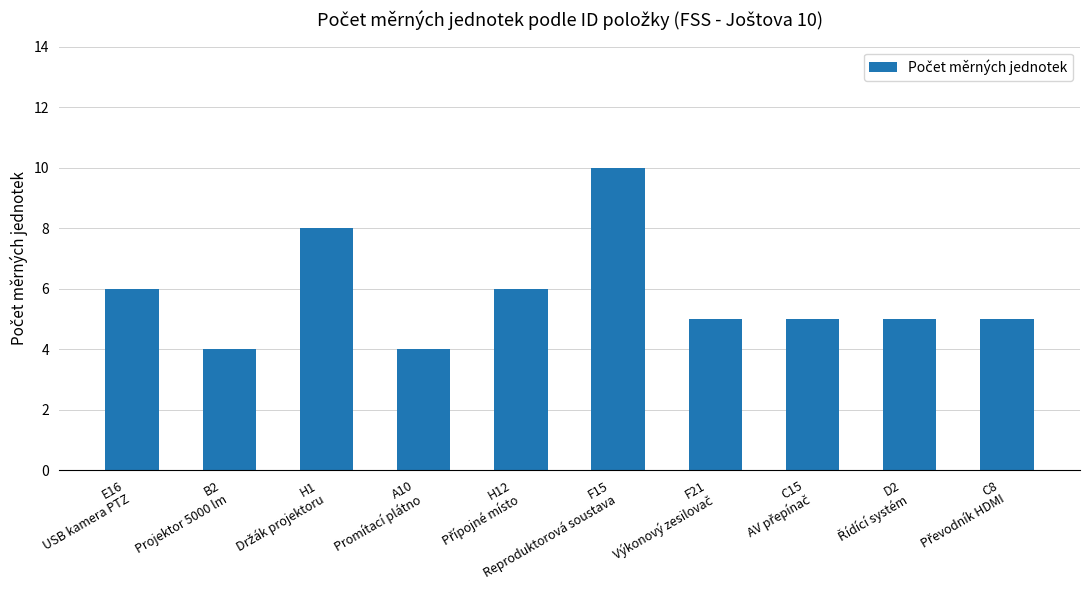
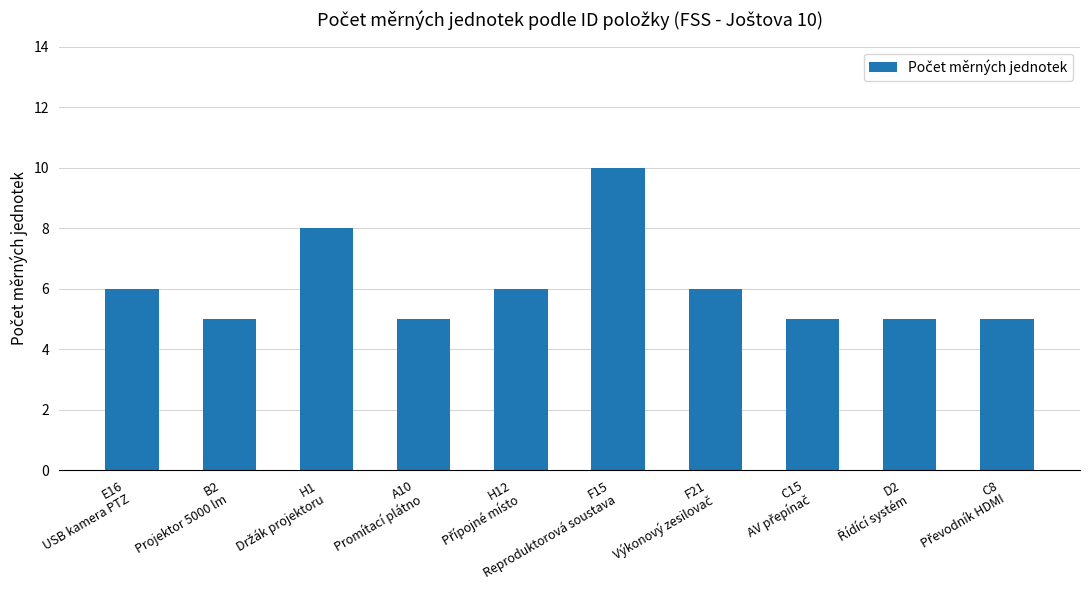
B2 Projektor 5000 lm: 4 -> 5
A10 Promítací plátno: 4 -> 5
F21 Výkonový zesilovač: 5 -> 6
